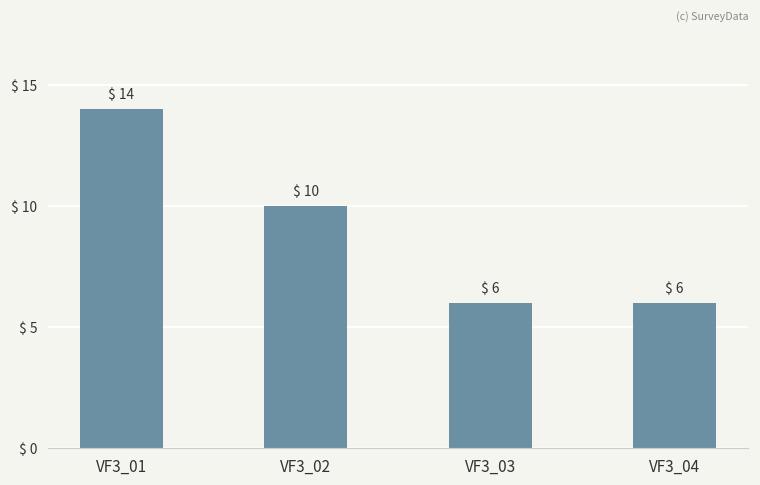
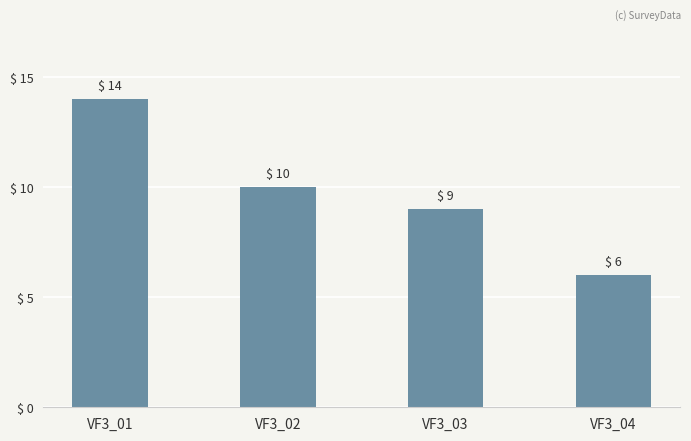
VF3_03: 6 -> 9
